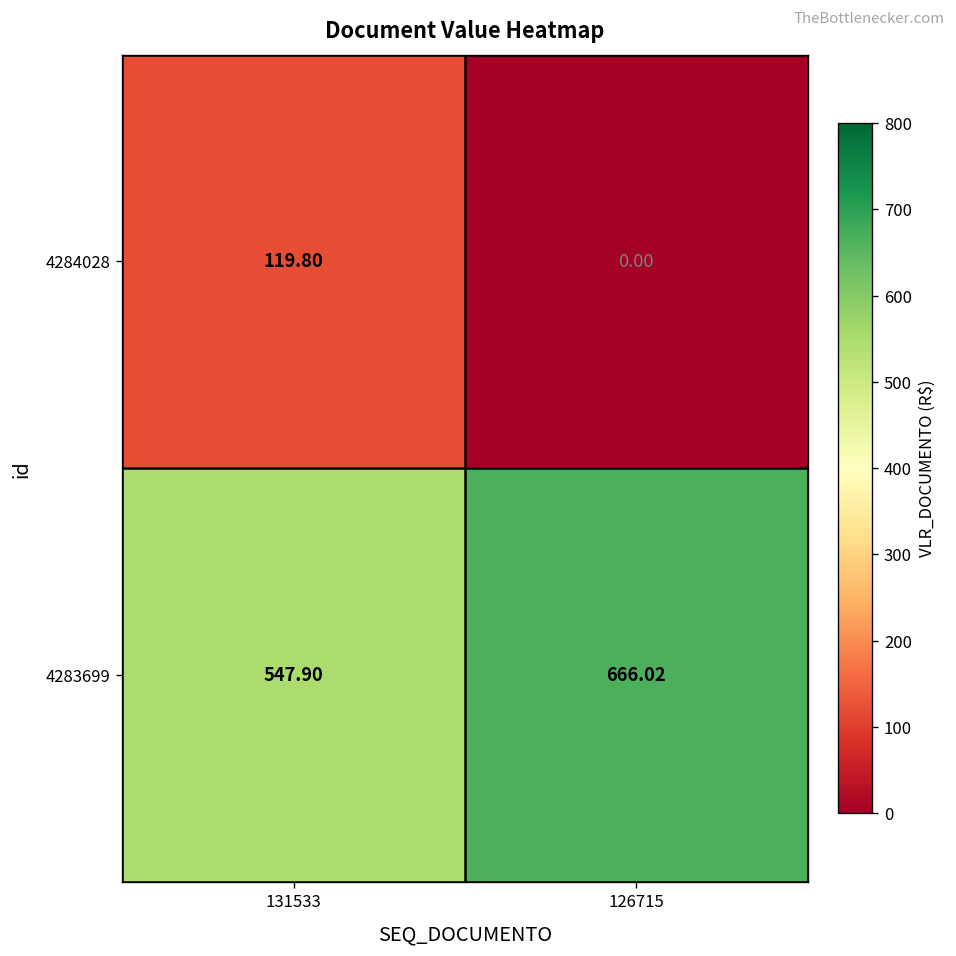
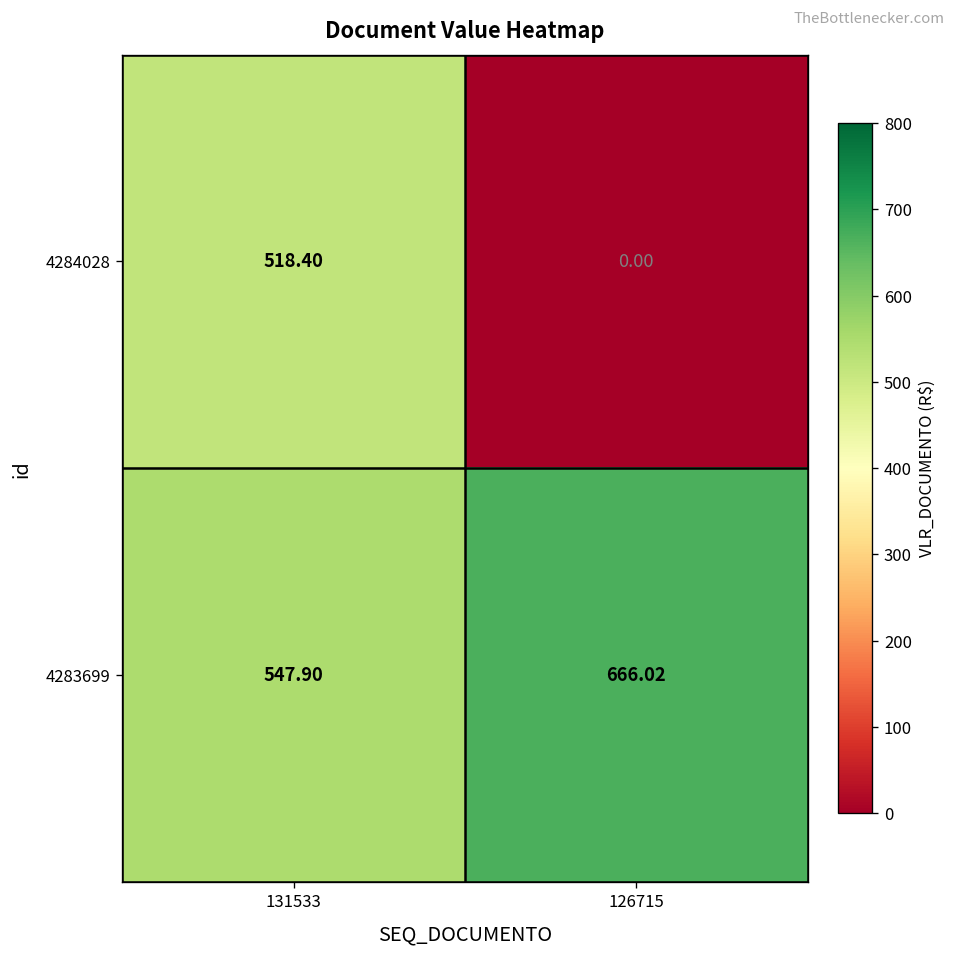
4284028, 131533: 119.80 -> 518.40
